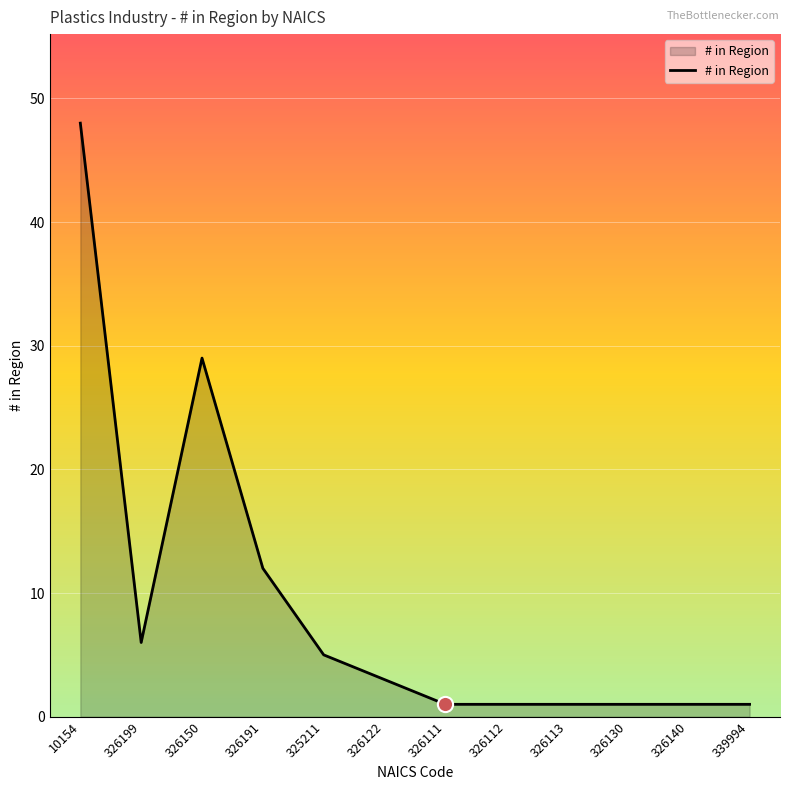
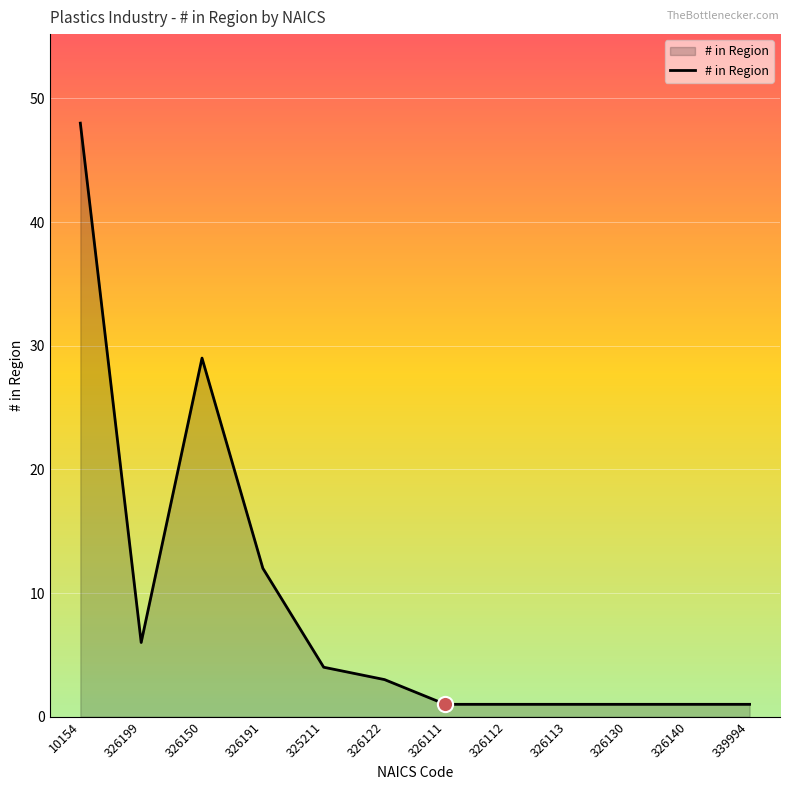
# in Region, 325211: 5 -> 4
